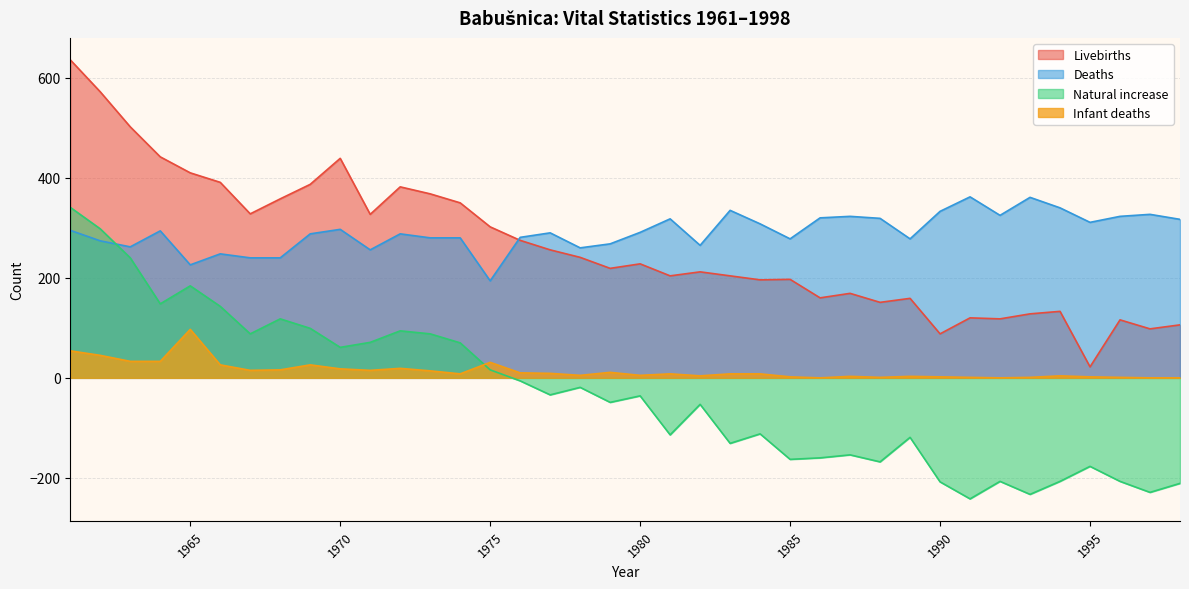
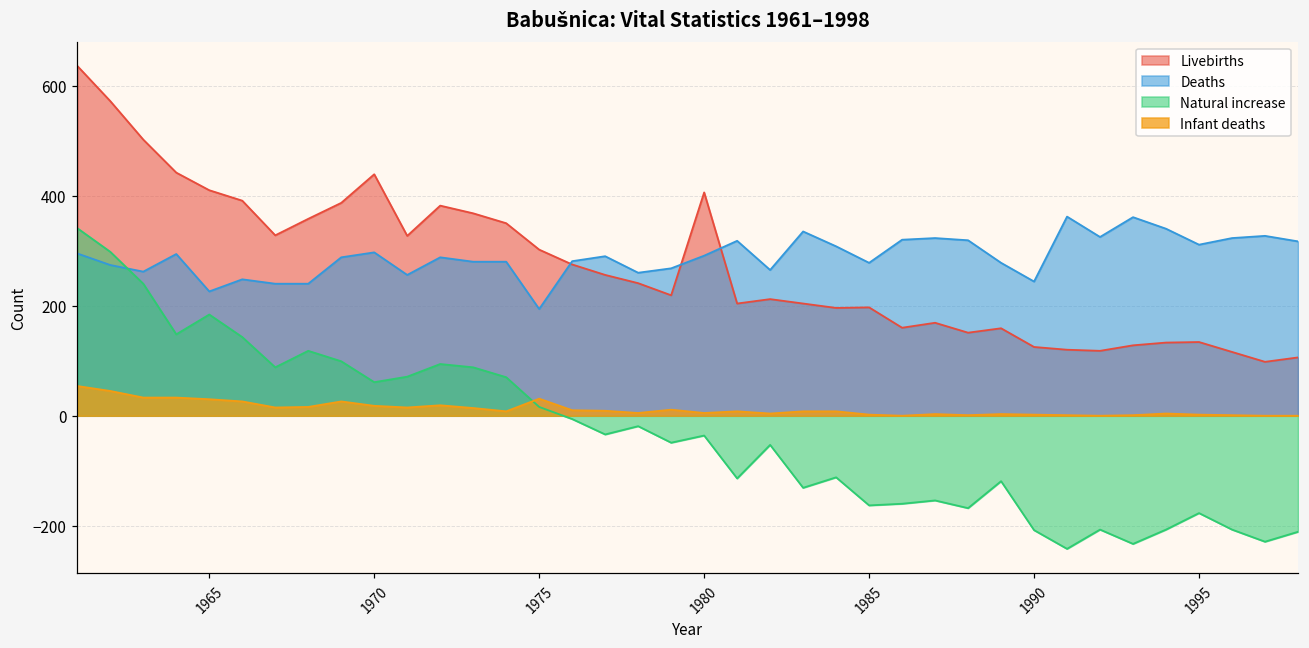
Infant deaths, 1965: 100 -> 30
Livebirths, 1980: 230 -> 410
Livebirths, 1990: 90 -> 130
Deaths, 1990: 330 -> 240
Livebirths, 1995: 20 -> 130
